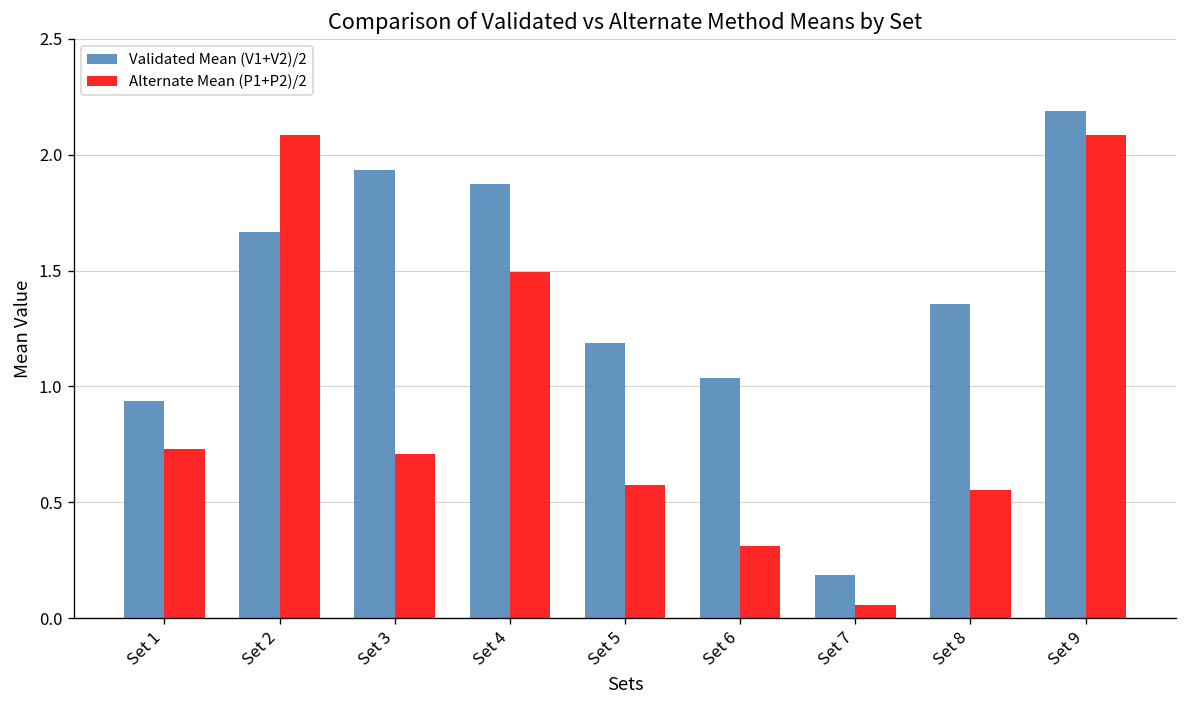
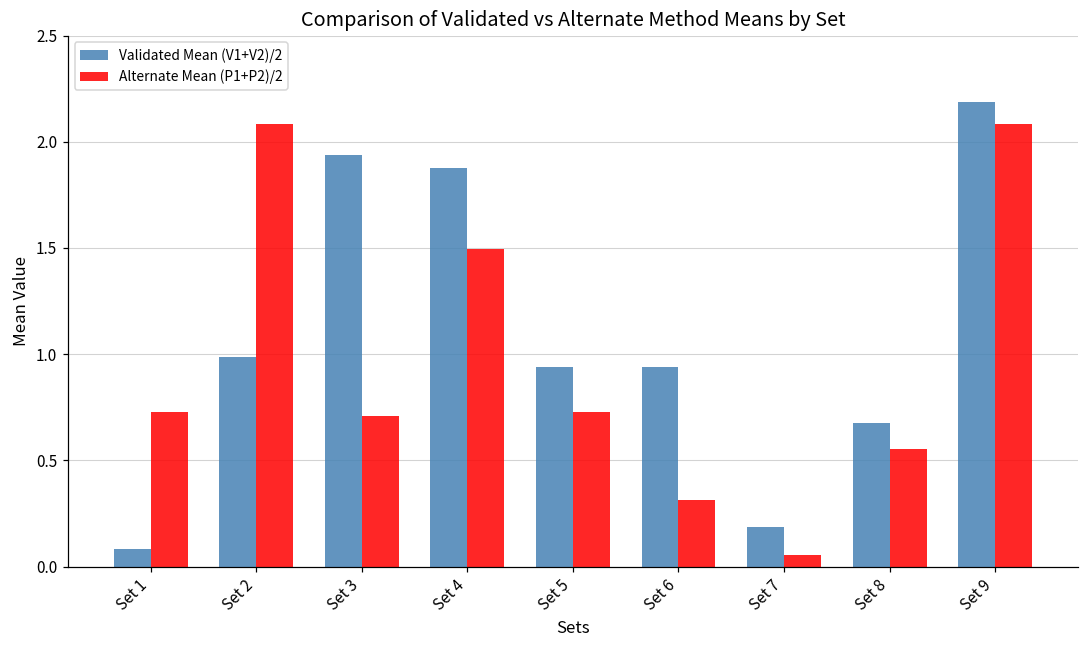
Validated Mean (V1+V2)/2, Set 1: 0.94 -> 0.08
Validated Mean (V1+V2)/2, Set 2: 1.67 -> 0.99
Validated Mean (V1+V2)/2, Set 5: 1.19 -> 0.94
Alternate Mean (P1+P2)/2, Set 5: 0.57 -> 0.73
Validated Mean (V1+V2)/2, Set 6: 1.04 -> 0.94
Validated Mean (V1+V2)/2, Set 8: 1.35 -> 0.68
